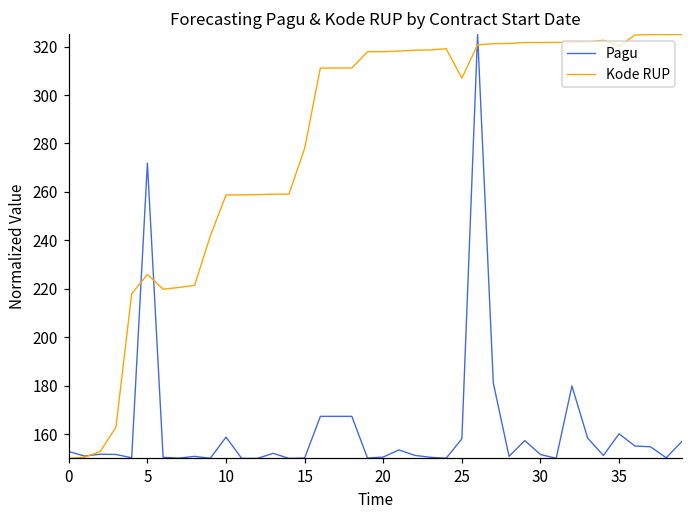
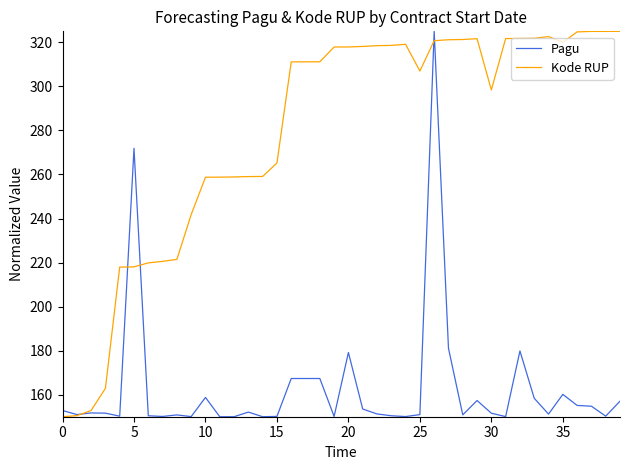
Kode RUP, 5: 226 -> 218
Kode RUP, 15: 278 -> 265
Pagu, 20: 151 -> 179
Pagu, 25: 158 -> 151
Kode RUP, 30: 322 -> 298
